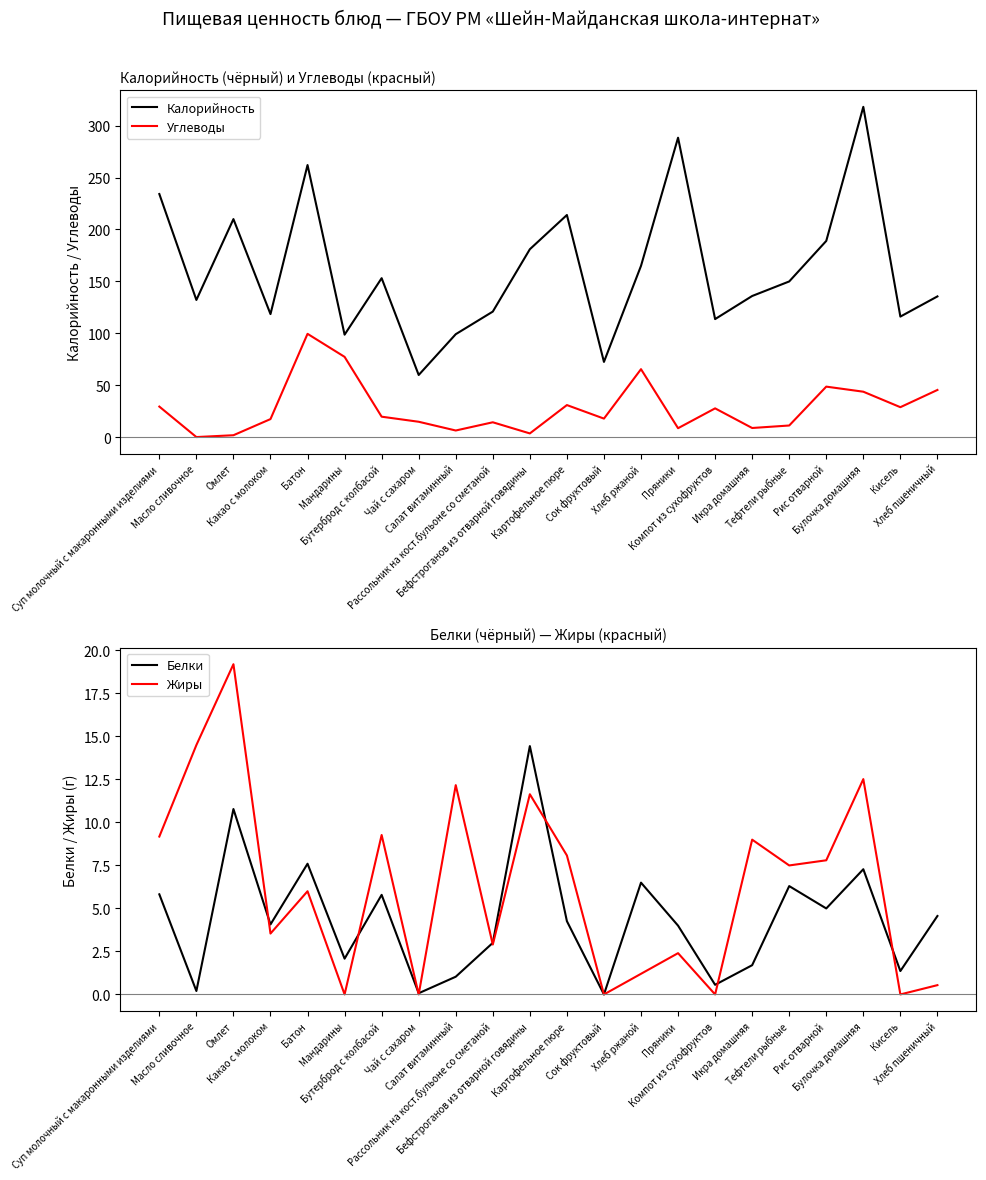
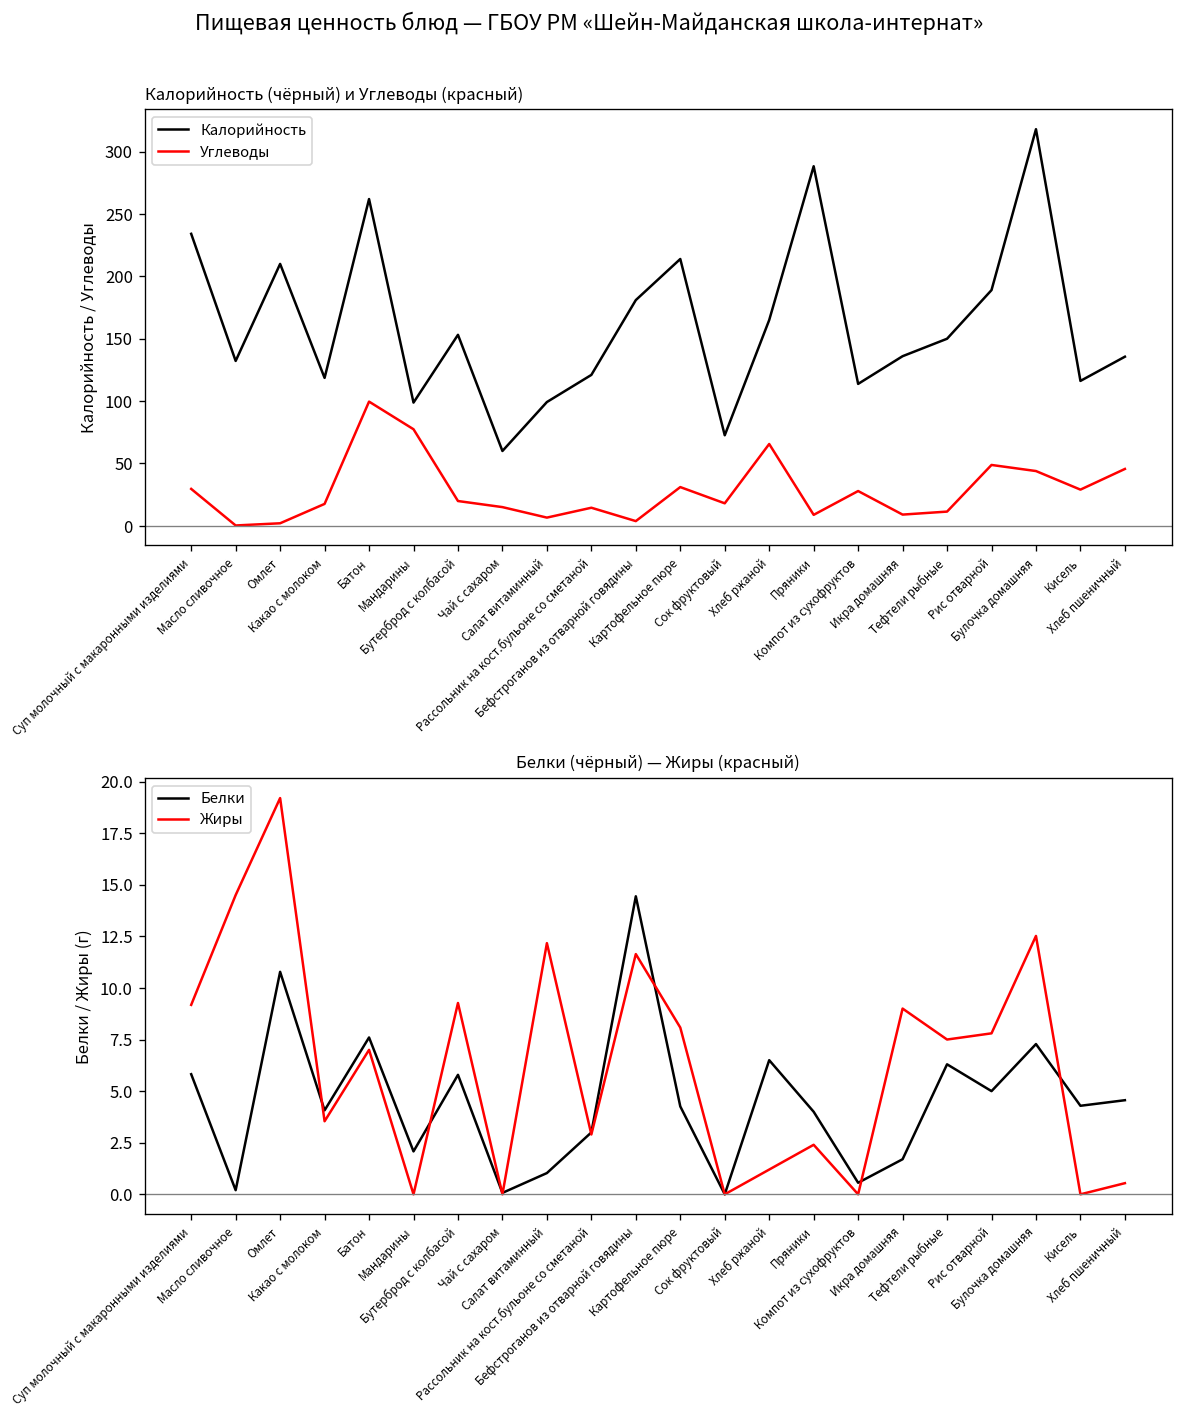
Белки (чёрный) — Жиры (красный), Жиры, Батон: 6 -> 7
Белки (чёрный) — Жиры (красный), Белки, Кисель: 1.4 -> 4.3
